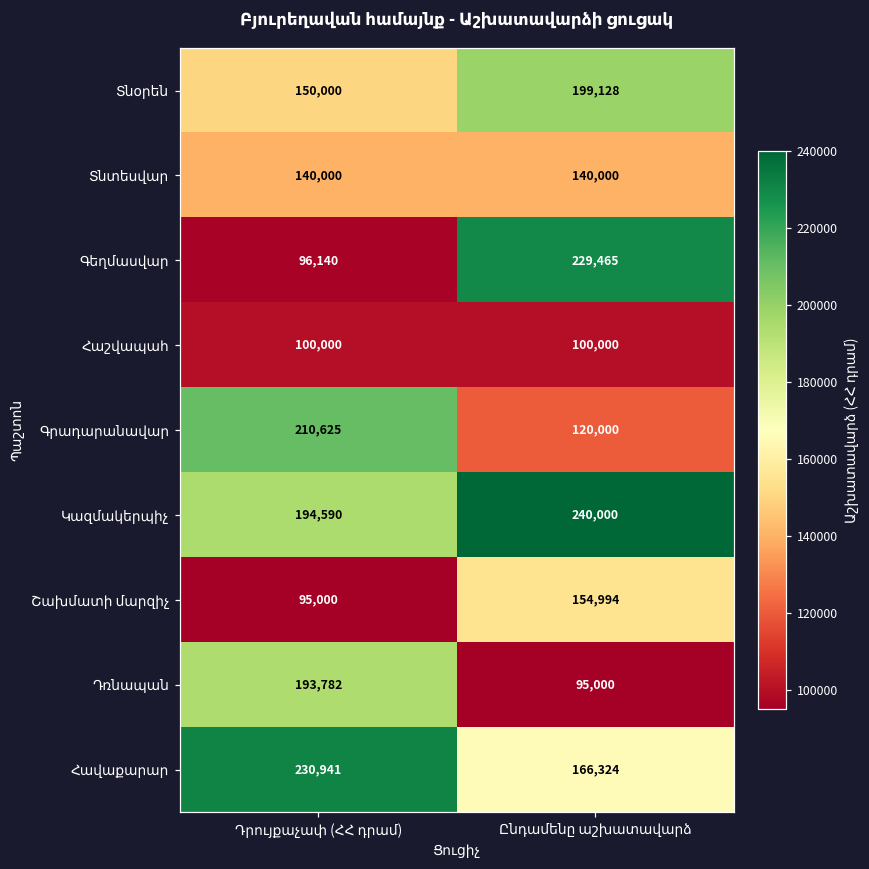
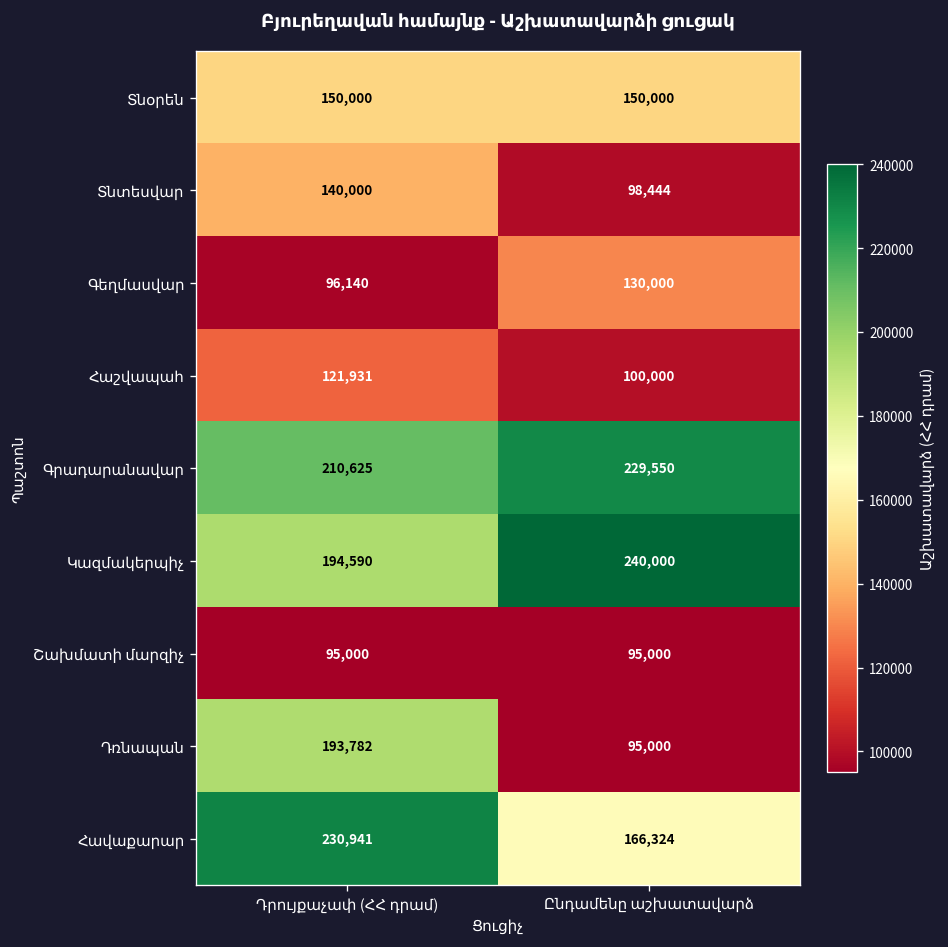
Տնօրեն, Ընդամենը աշխատավարձ: 199,128 -> 150,000
Տնտեսվար, Ընդամենը աշխատավարձ: 140,000 -> 98,444
Գեղմասվար, Ընդամենը աշխատավարձ: 229,465 -> 130,000
Հաշվապահ, Դրույքաչափ (ՀՀ դրամ): 100,000 -> 121,931
Գրադարանավար, Ընդամենը աշխատավարձ: 120,000 -> 229,550
Շախմատի մարզիչ, Ընդամենը աշխատավարձ: 154,994 -> 95,000
